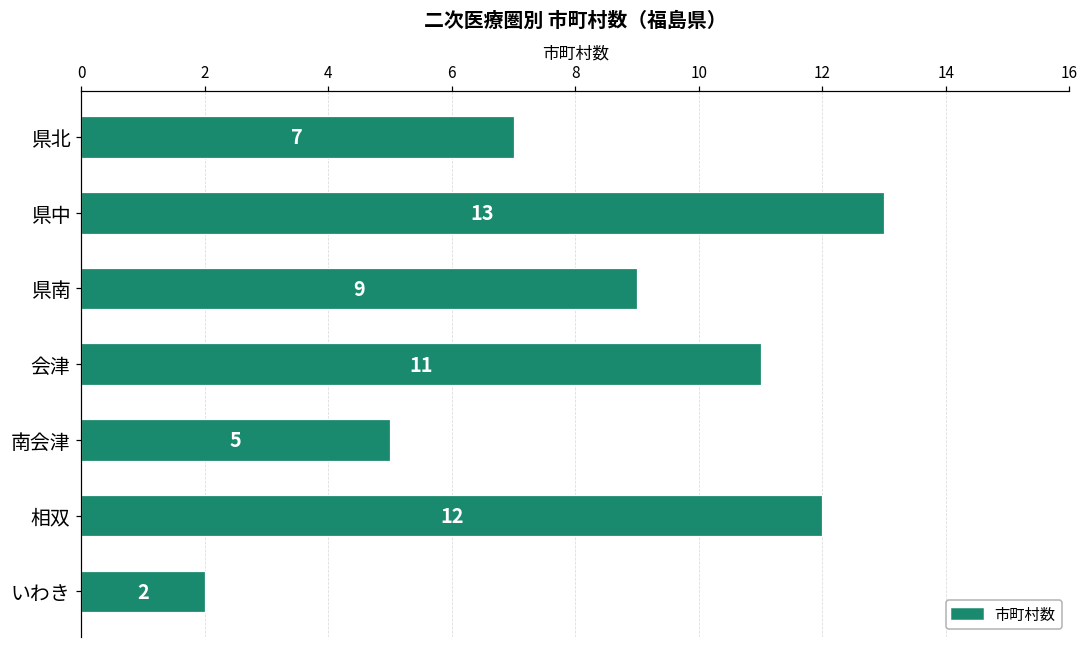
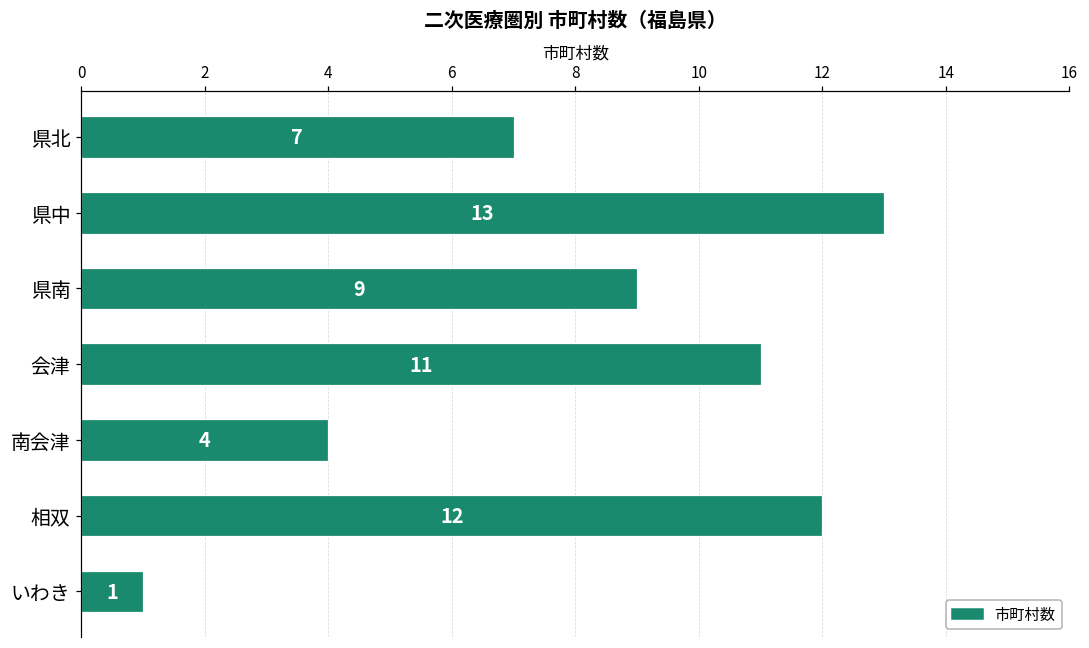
南会津: 5 -> 4
いわき: 2 -> 1
